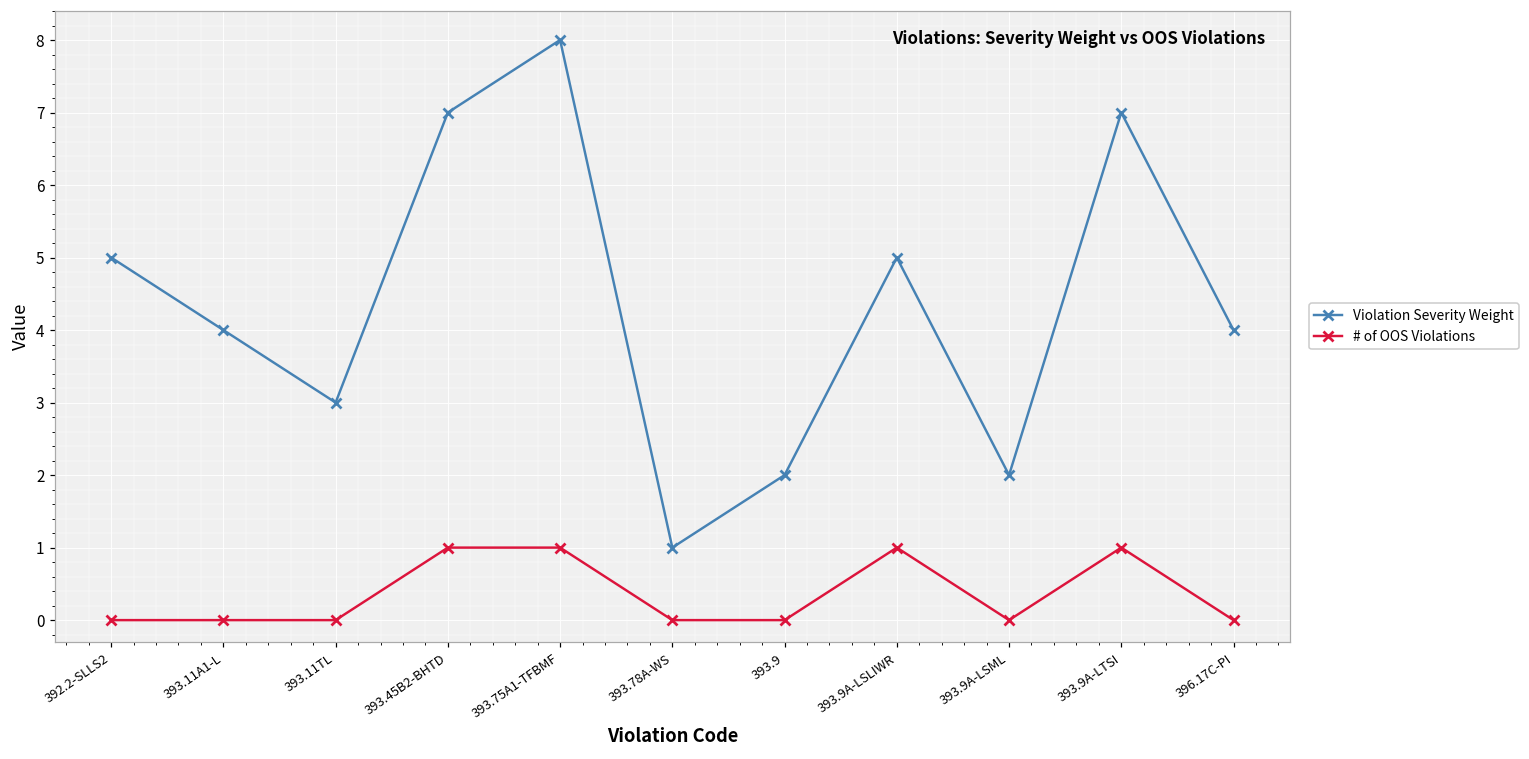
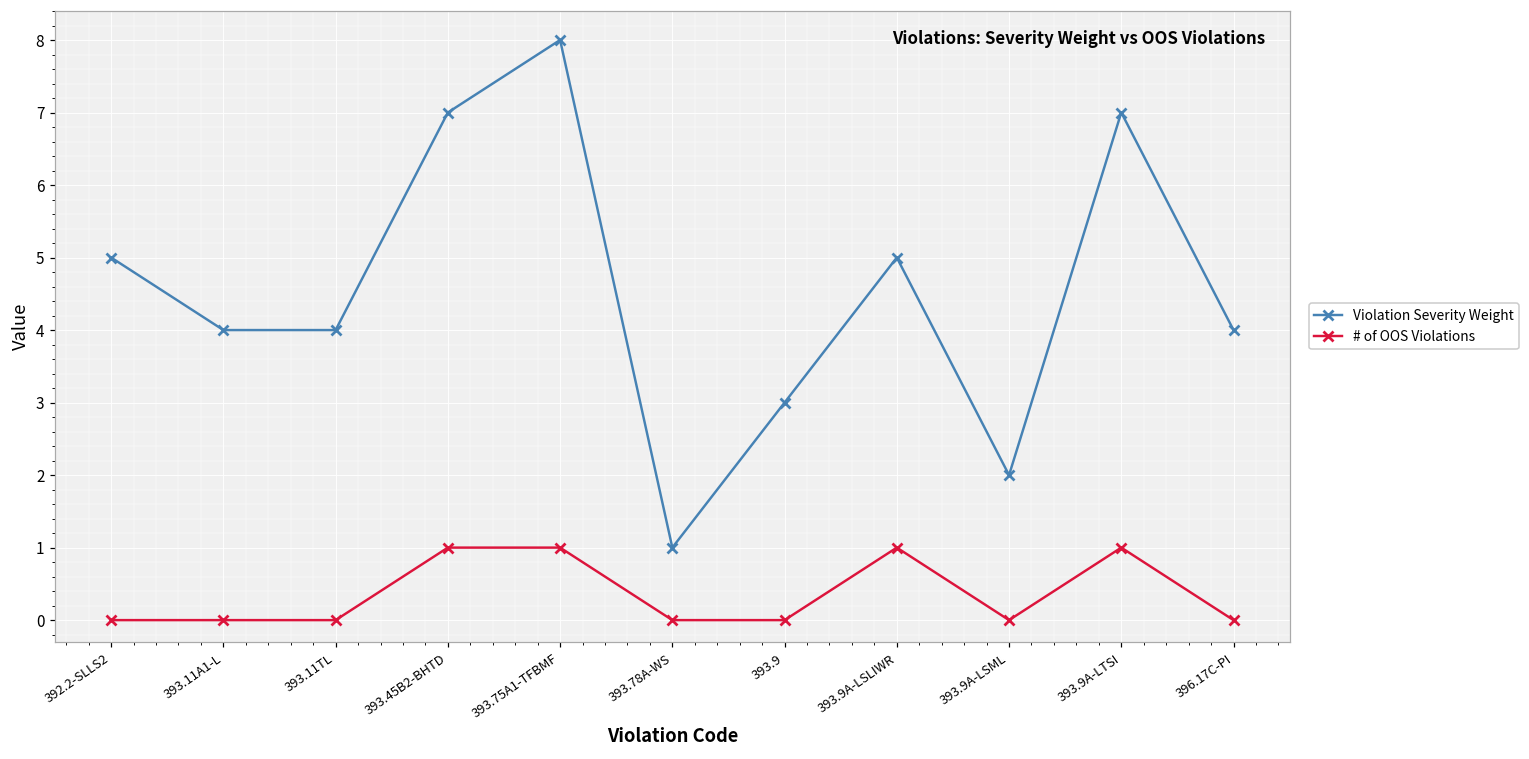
Violation Severity Weight, 393.11TL: 3 -> 4
Violation Severity Weight, 393.9: 2 -> 3
